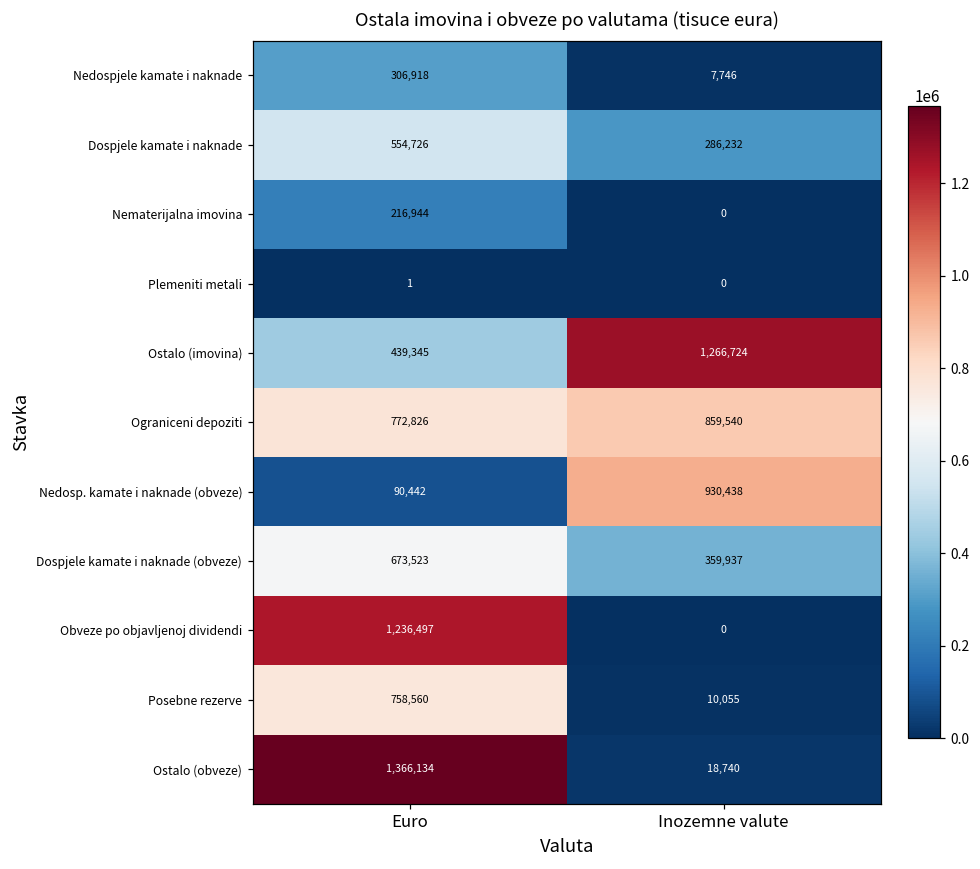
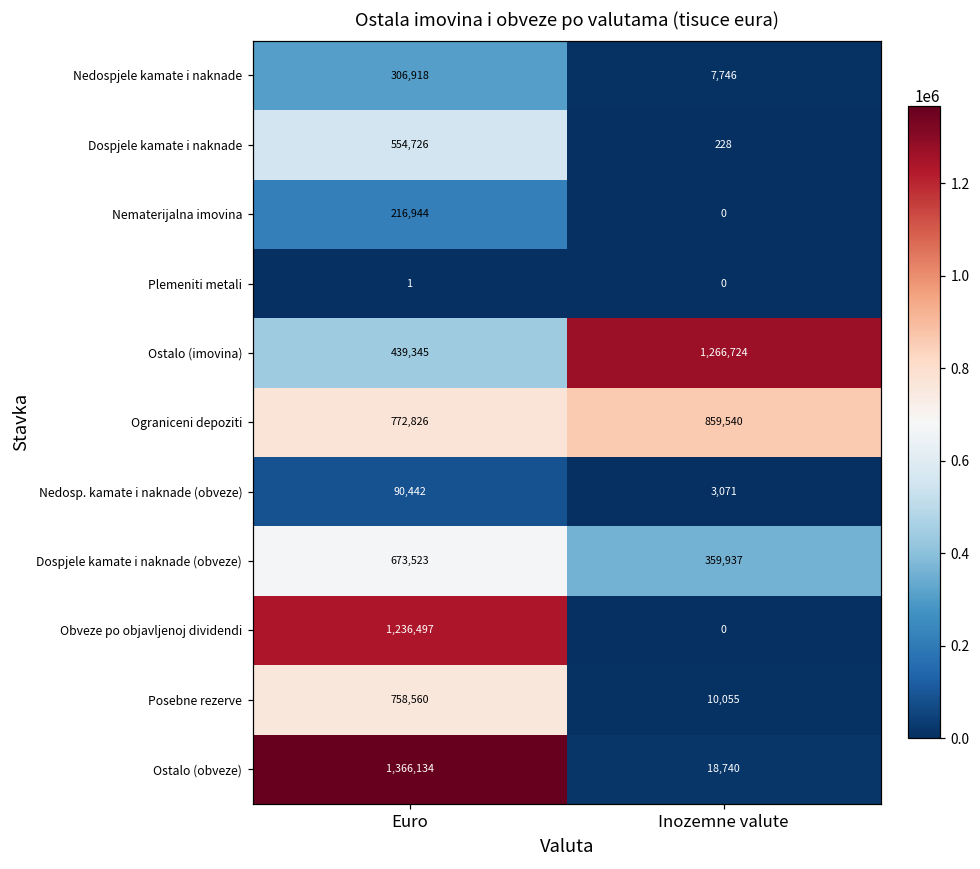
Dospjele kamate i naknade, Inozemne valute: 286,232 -> 228
Nedosp. kamate i naknade (obveze), Inozemne valute: 930,438 -> 3,071
